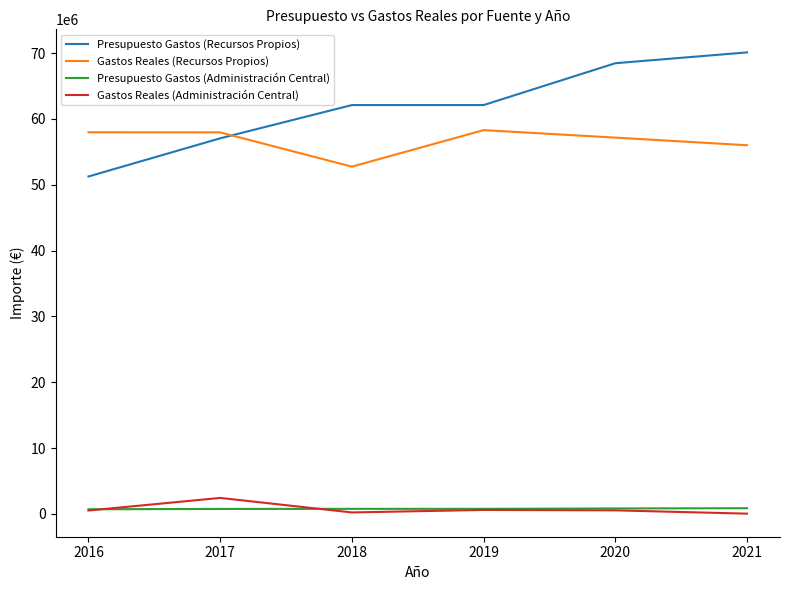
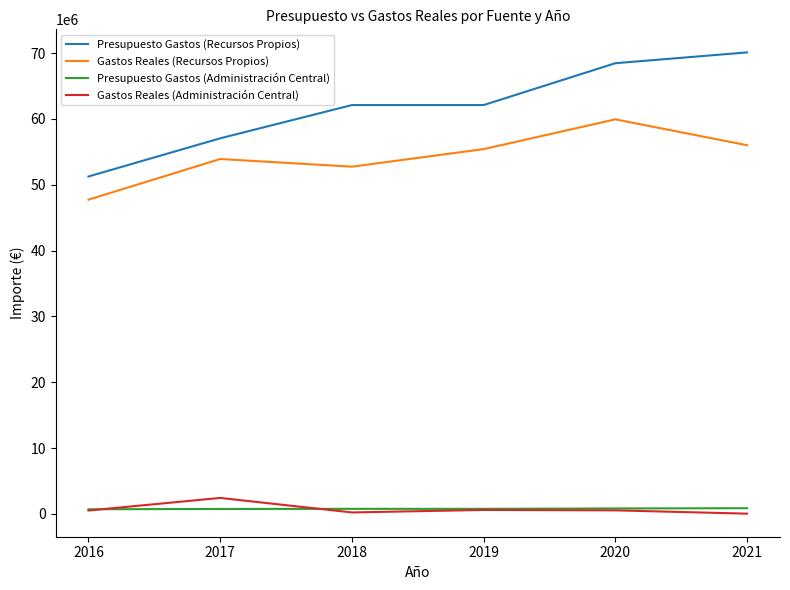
Gastos Reales (Recursos Propios), 2016: 58000000 -> 48000000
Gastos Reales (Recursos Propios), 2017: 58000000 -> 54000000
Gastos Reales (Recursos Propios), 2019: 58000000 -> 55000000
Gastos Reales (Recursos Propios), 2020: 57000000 -> 60000000
